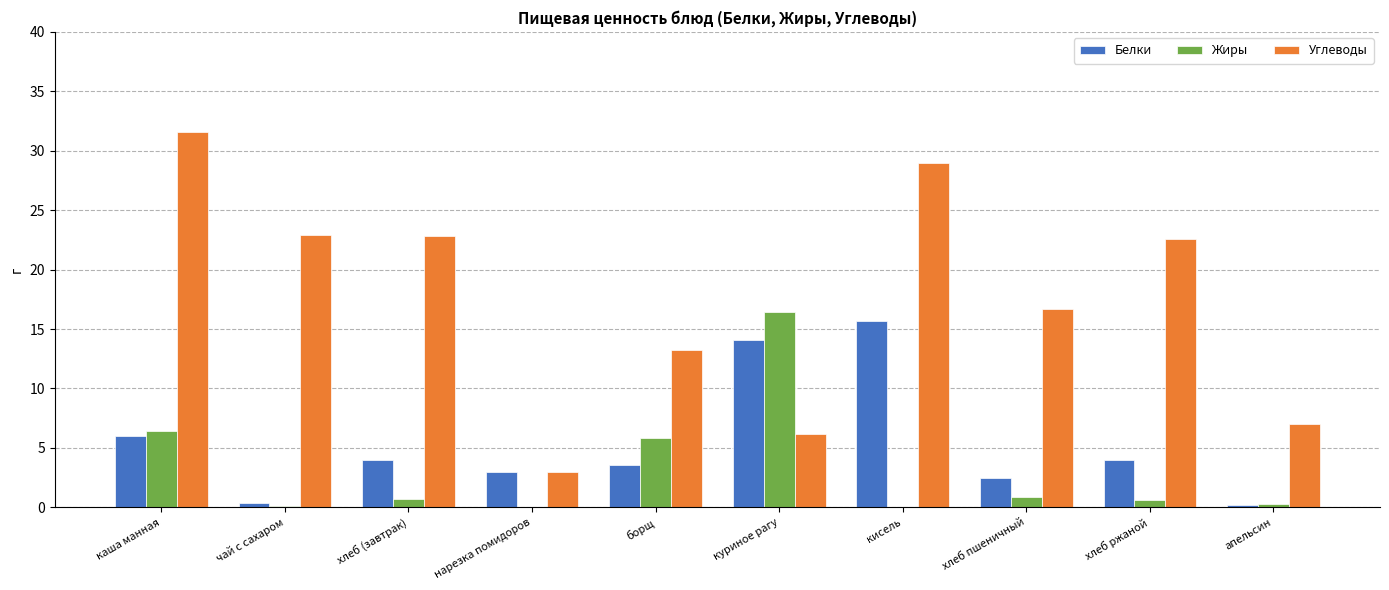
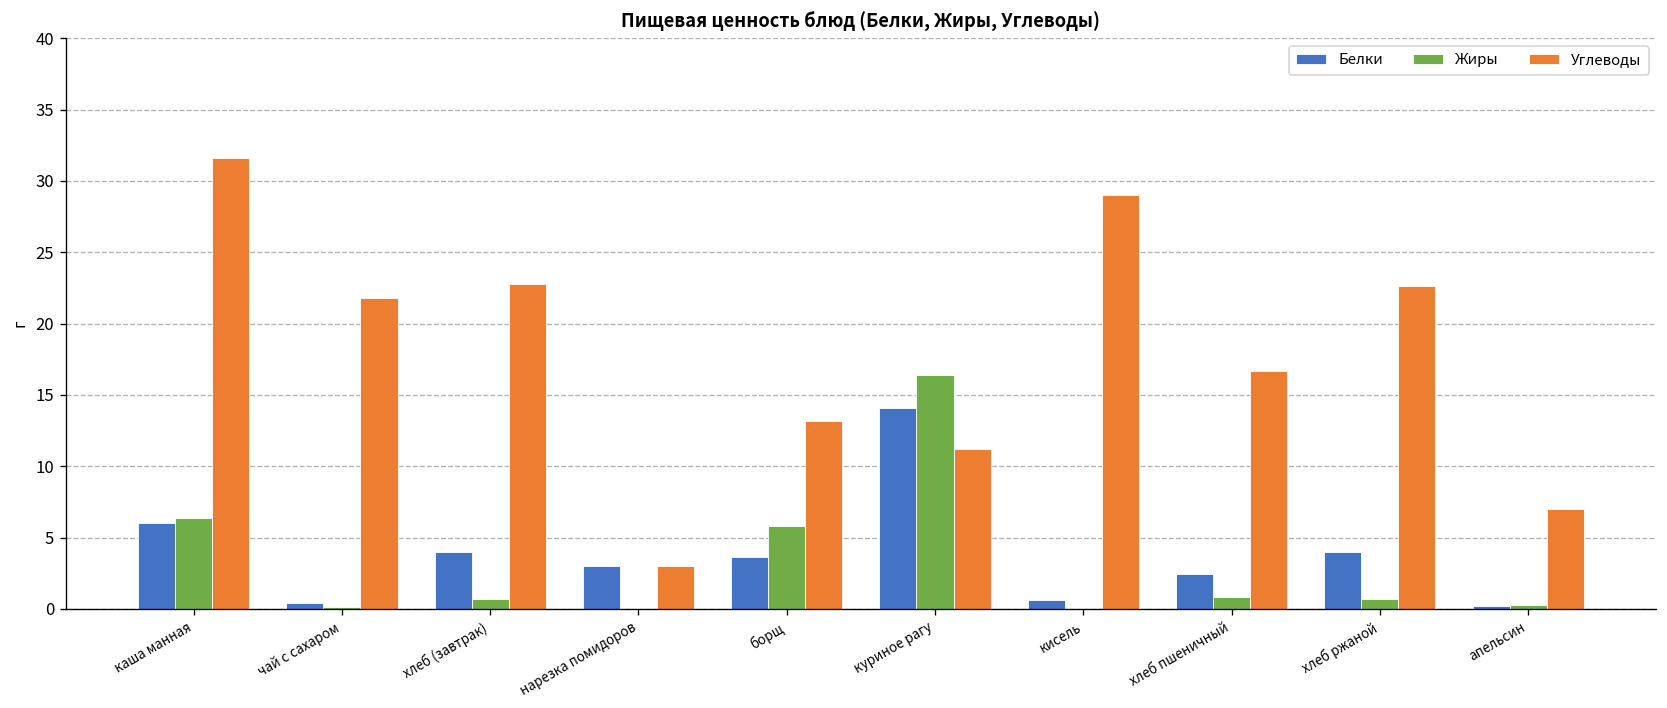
Углеводы, чай с сахаром: 22.9 -> 21.8
Углеводы, куриное рагу: 6.2 -> 11.2
Белки, кисель: 15.7 -> 0.6
